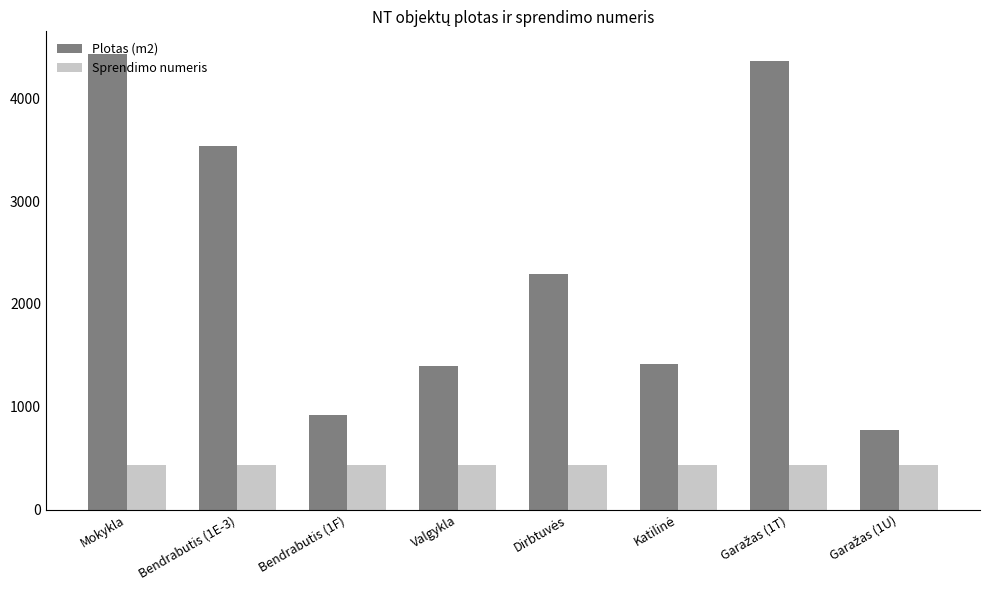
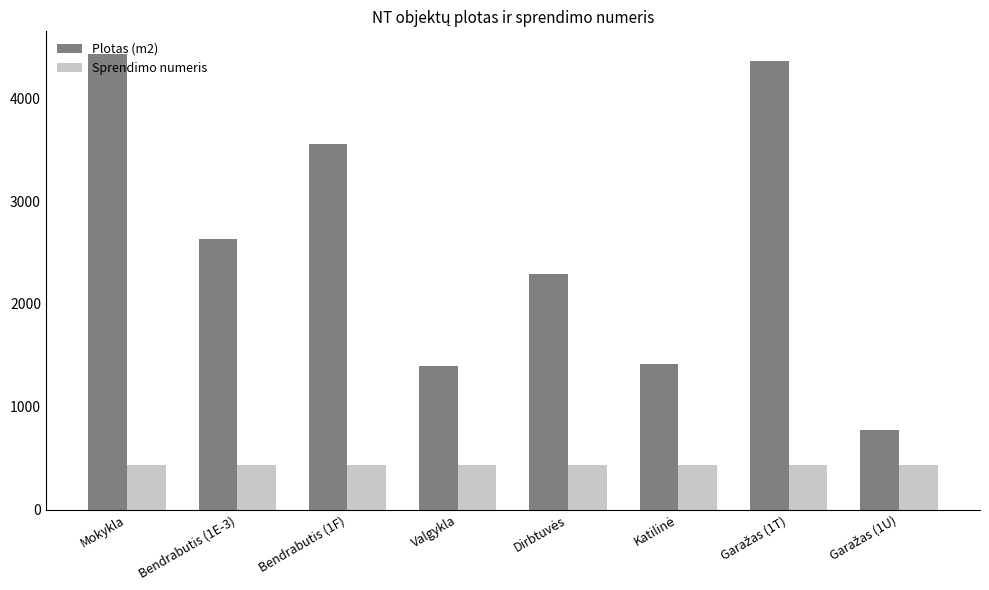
Plotas (m2), Bendrabutis (1E-3): 3530 -> 2630
Plotas (m2), Bendrabutis (1F): 920 -> 3550
